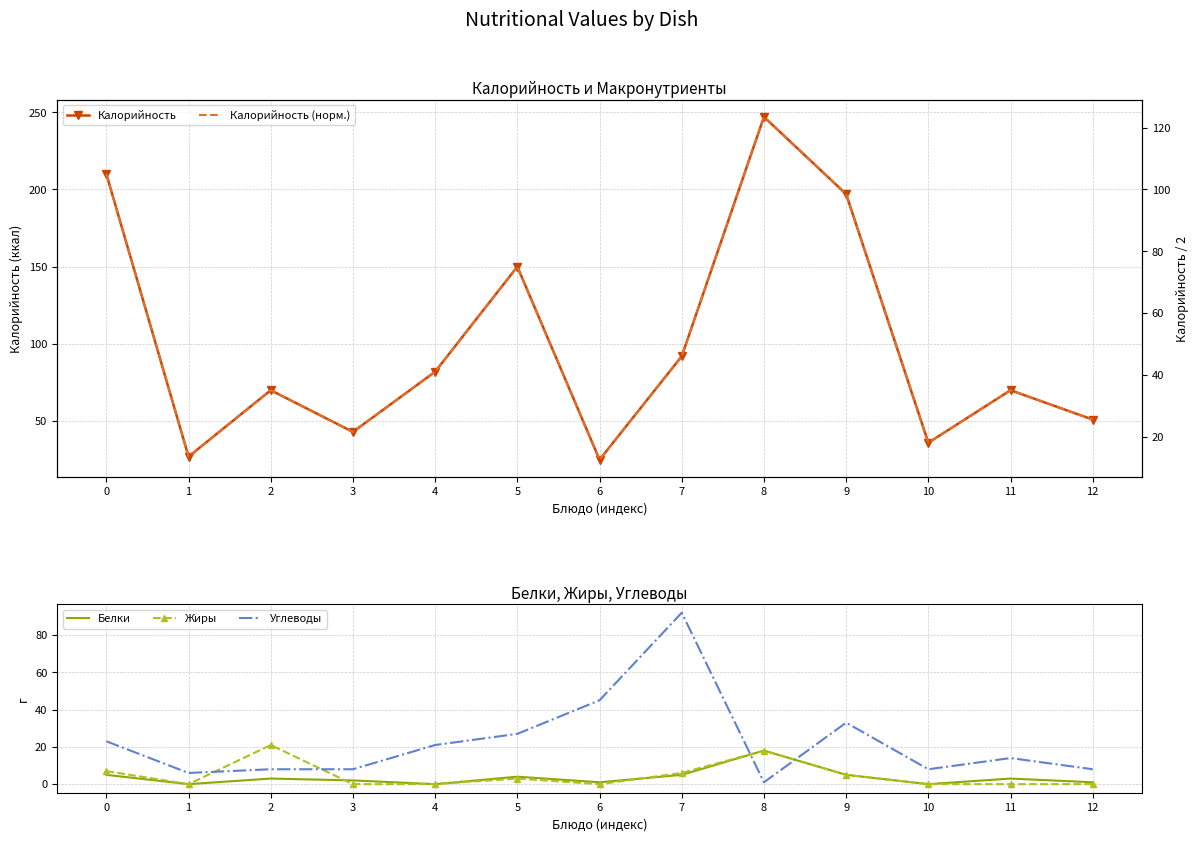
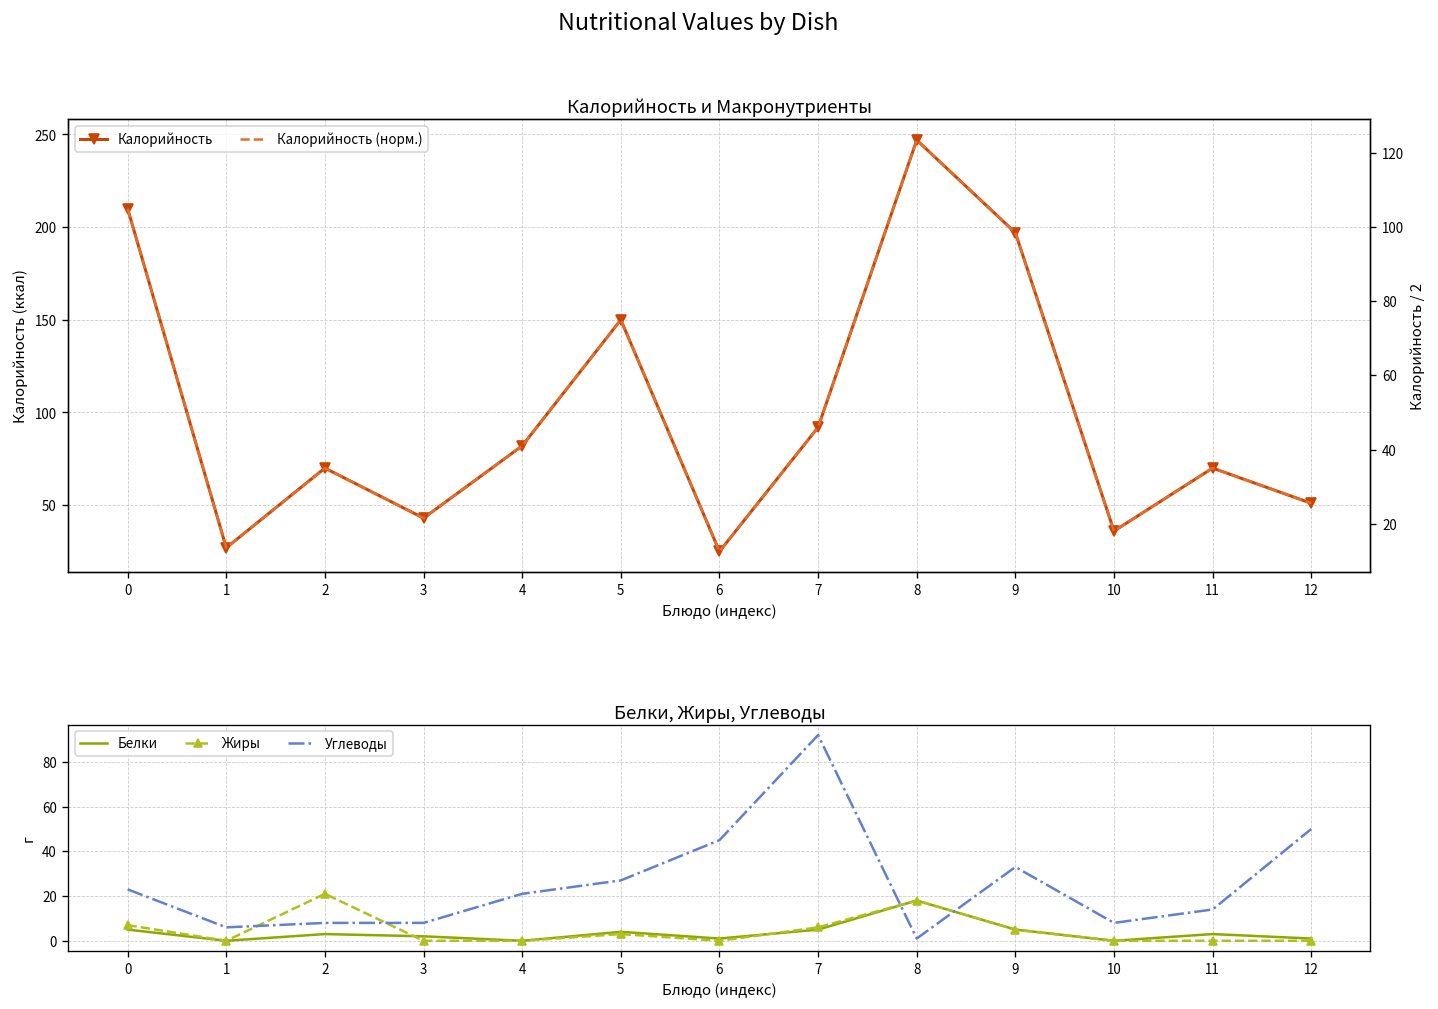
Белки, Жиры, Углеводы, Углеводы, 12: 8 -> 50
